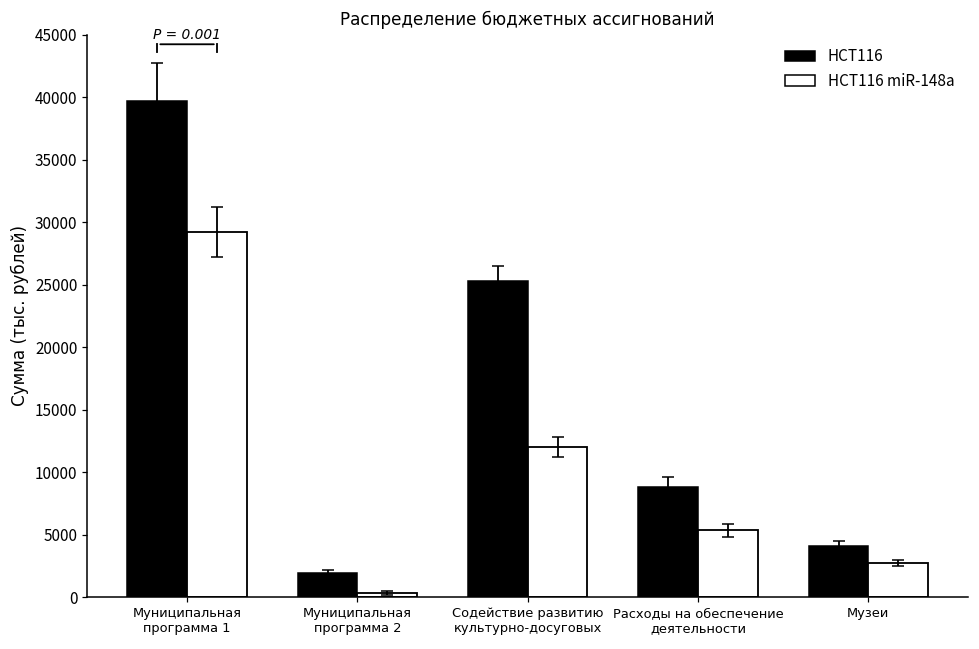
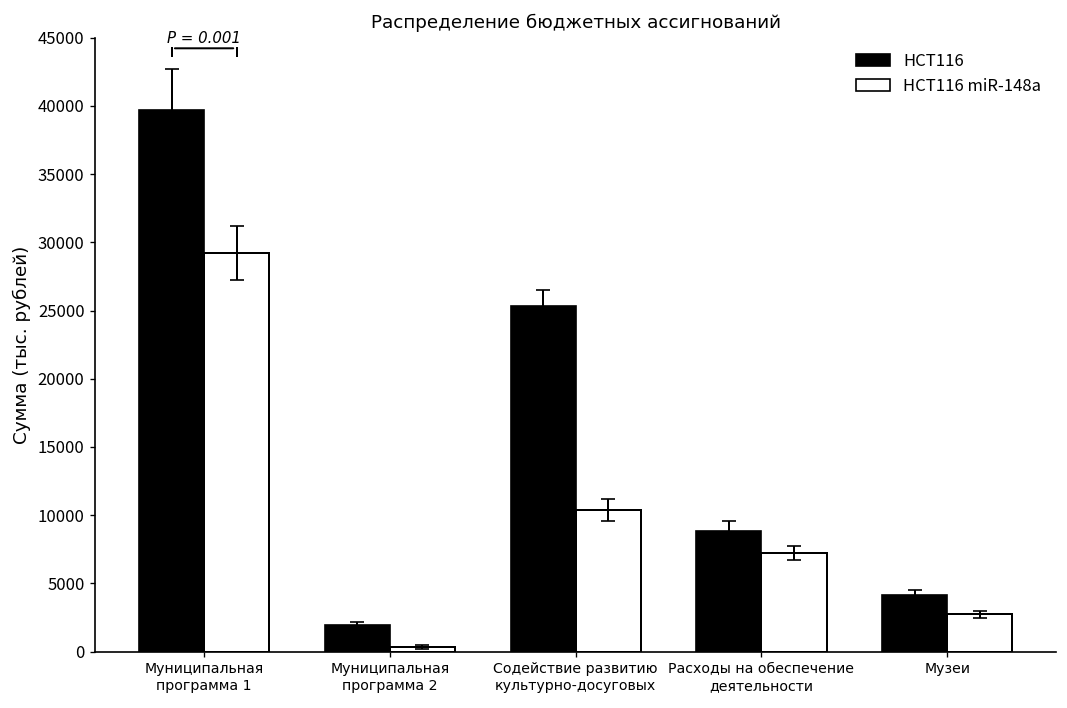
HCT116 miR-148a, Содействие развитию культурно-досуговых: 12000 -> 10400
HCT116 miR-148a, Расходы на обеспечение деятельности: 5300 -> 7200
